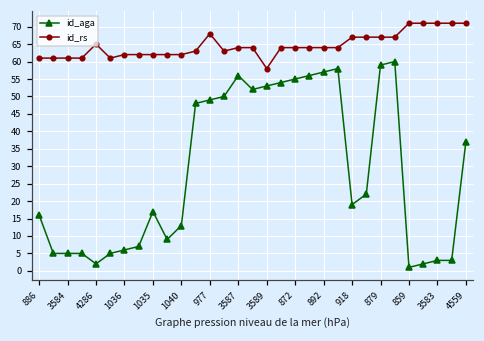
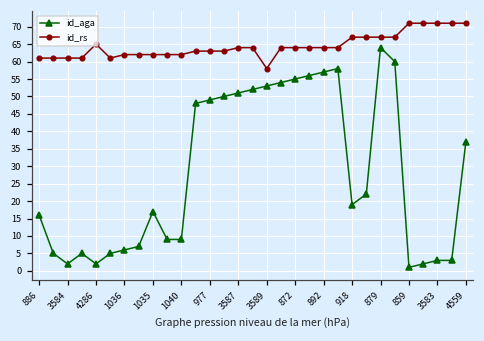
id_aga, 3584: 5 -> 2
id_aga, 1040: 13 -> 9
id_rs, 977: 68 -> 63
id_aga, 3587: 56 -> 51
id_aga, 879: 59 -> 64
